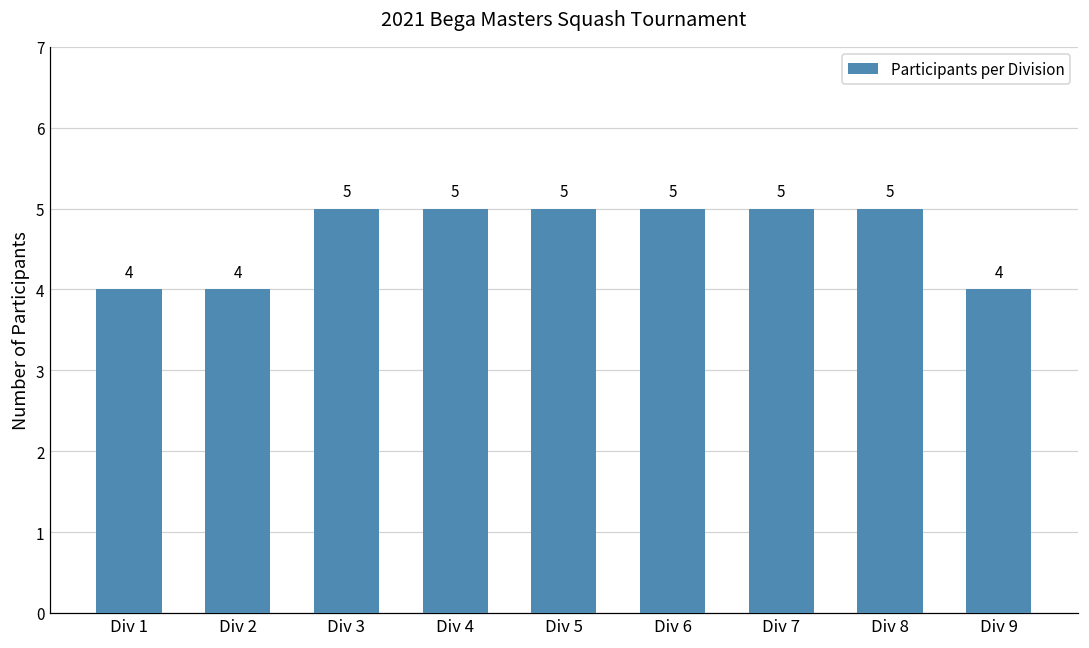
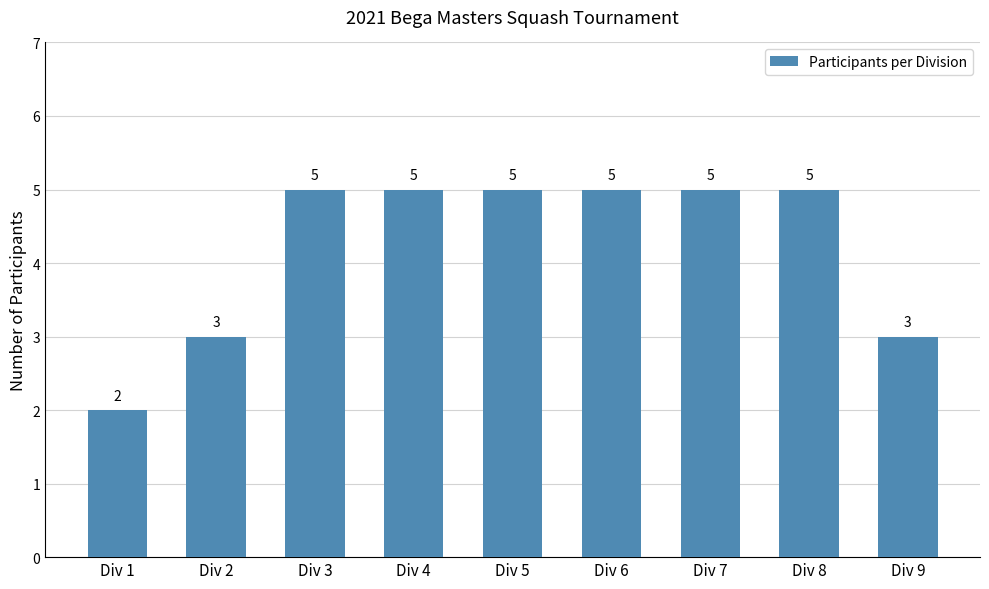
Div 1: 4 -> 2
Div 2: 4 -> 3
Div 9: 4 -> 3
